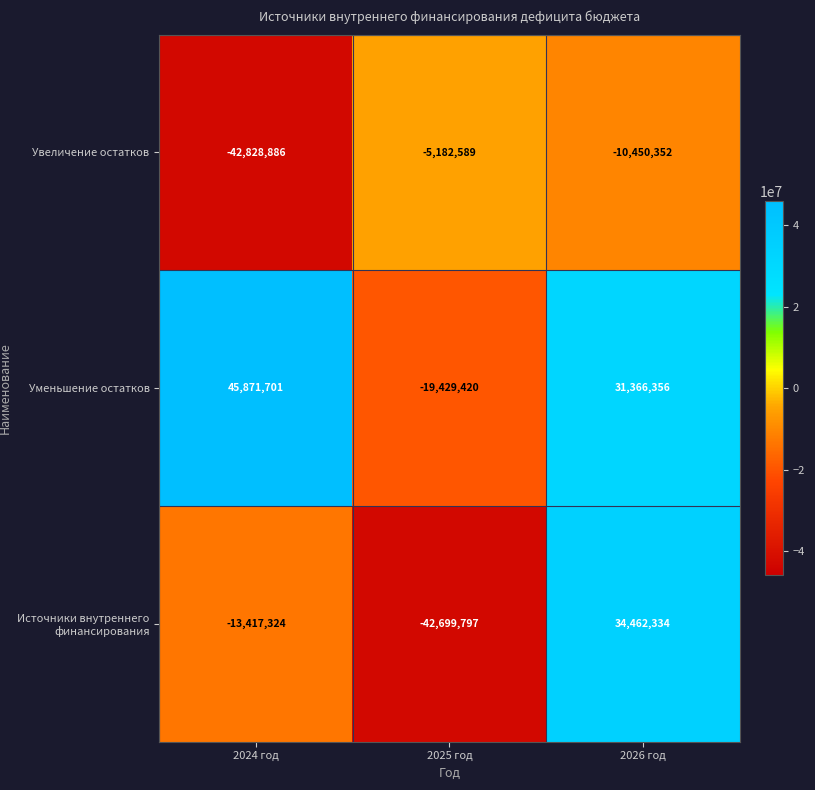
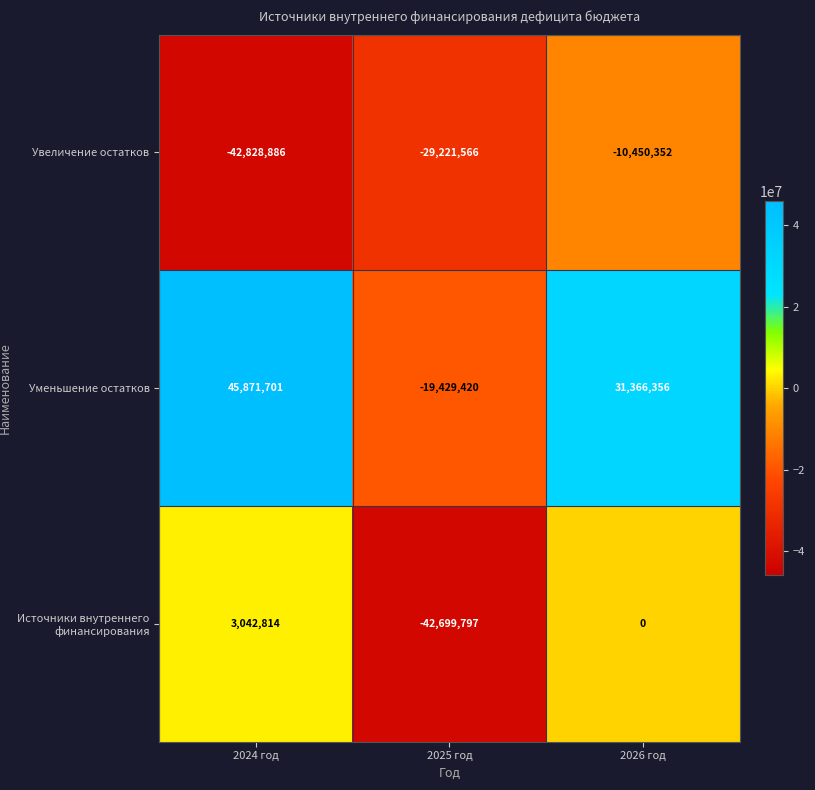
Увеличение остатков, 2025 год: -5,182,589 -> -29,221,566
Источники внутреннего финансирования, 2024 год: -13,417,324 -> 3,042,814
Источники внутреннего финансирования, 2026 год: 34,462,334 -> 0
